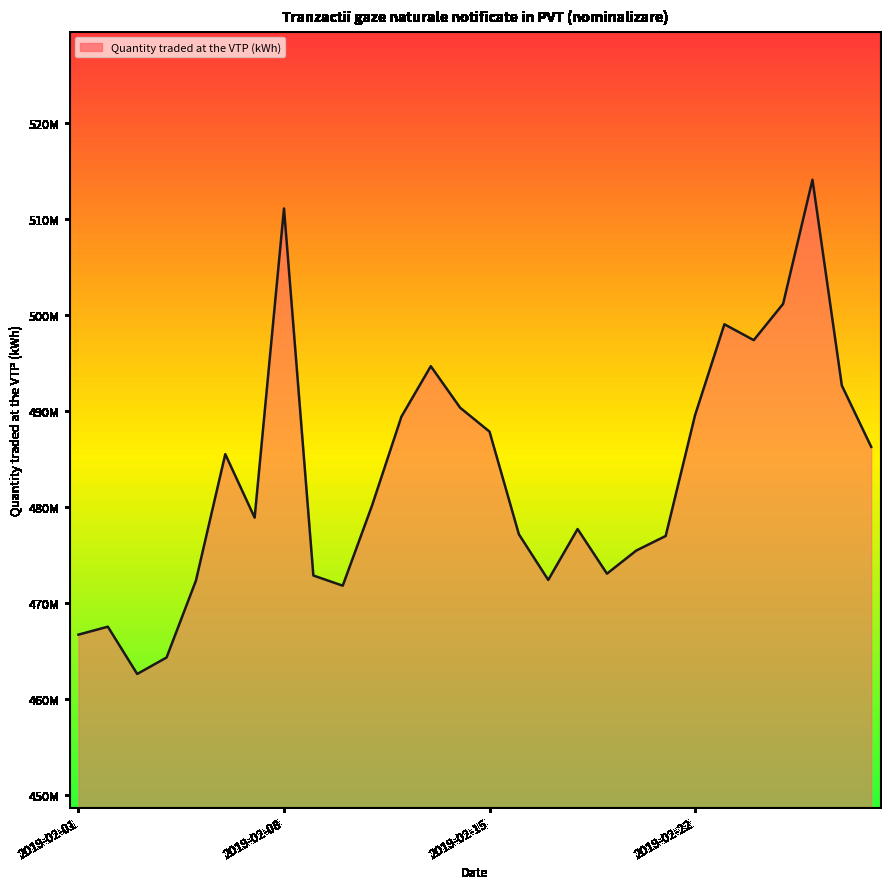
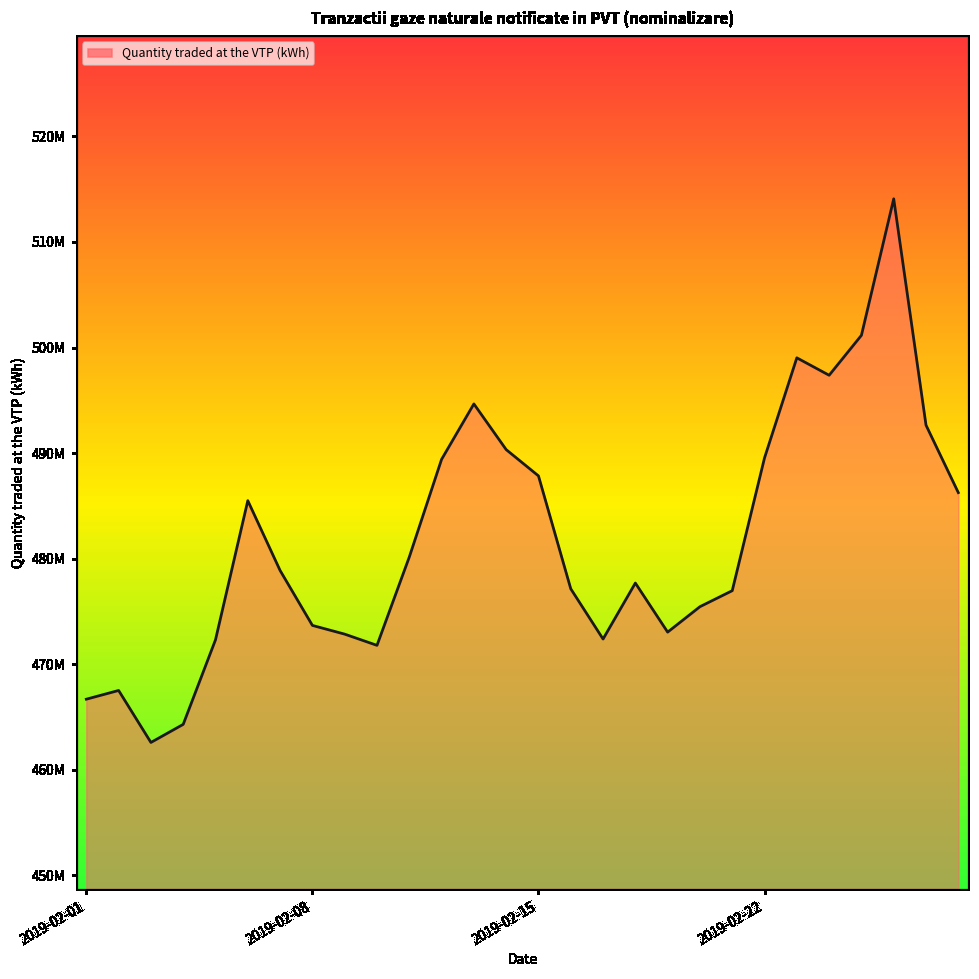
2019-02-08: 511000000 -> 474000000
